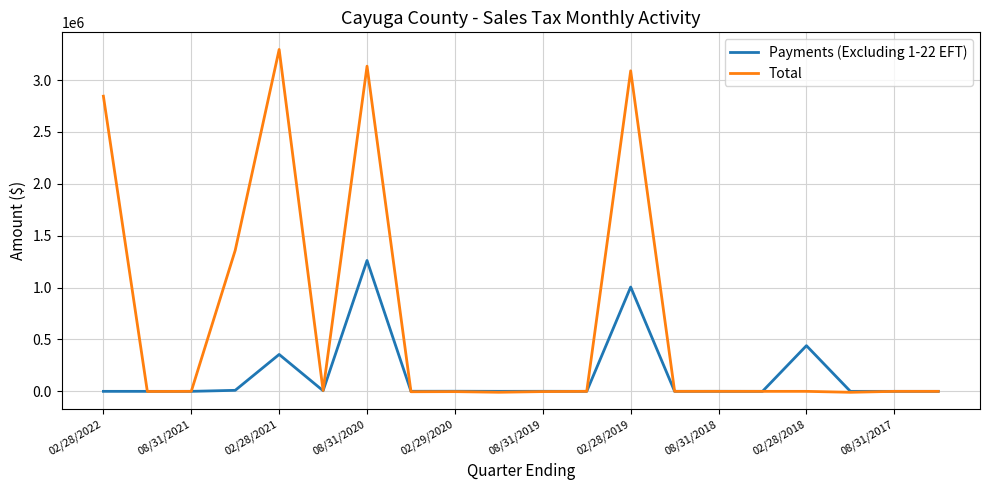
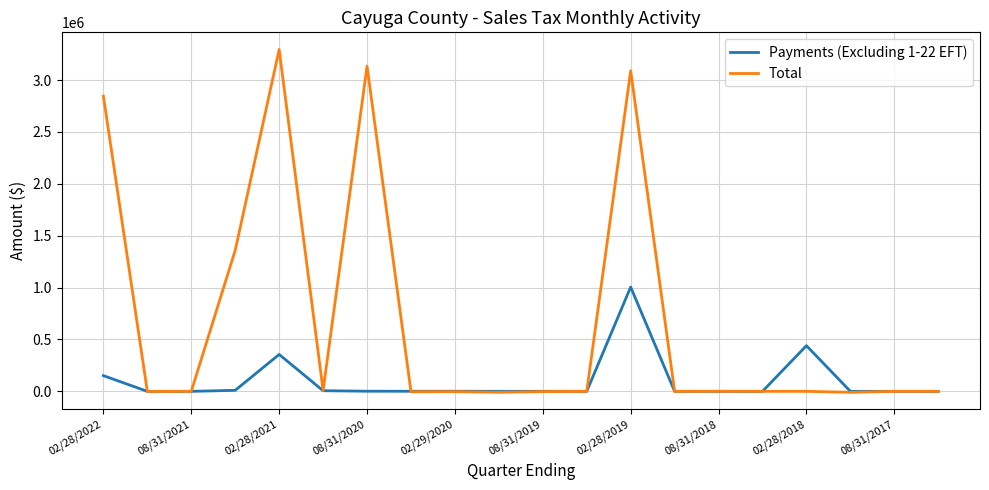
Payments (Excluding 1-22 EFT), 02/28/2022: 0 -> 150000
Payments (Excluding 1-22 EFT), 08/31/2020: 1260000 -> 0
